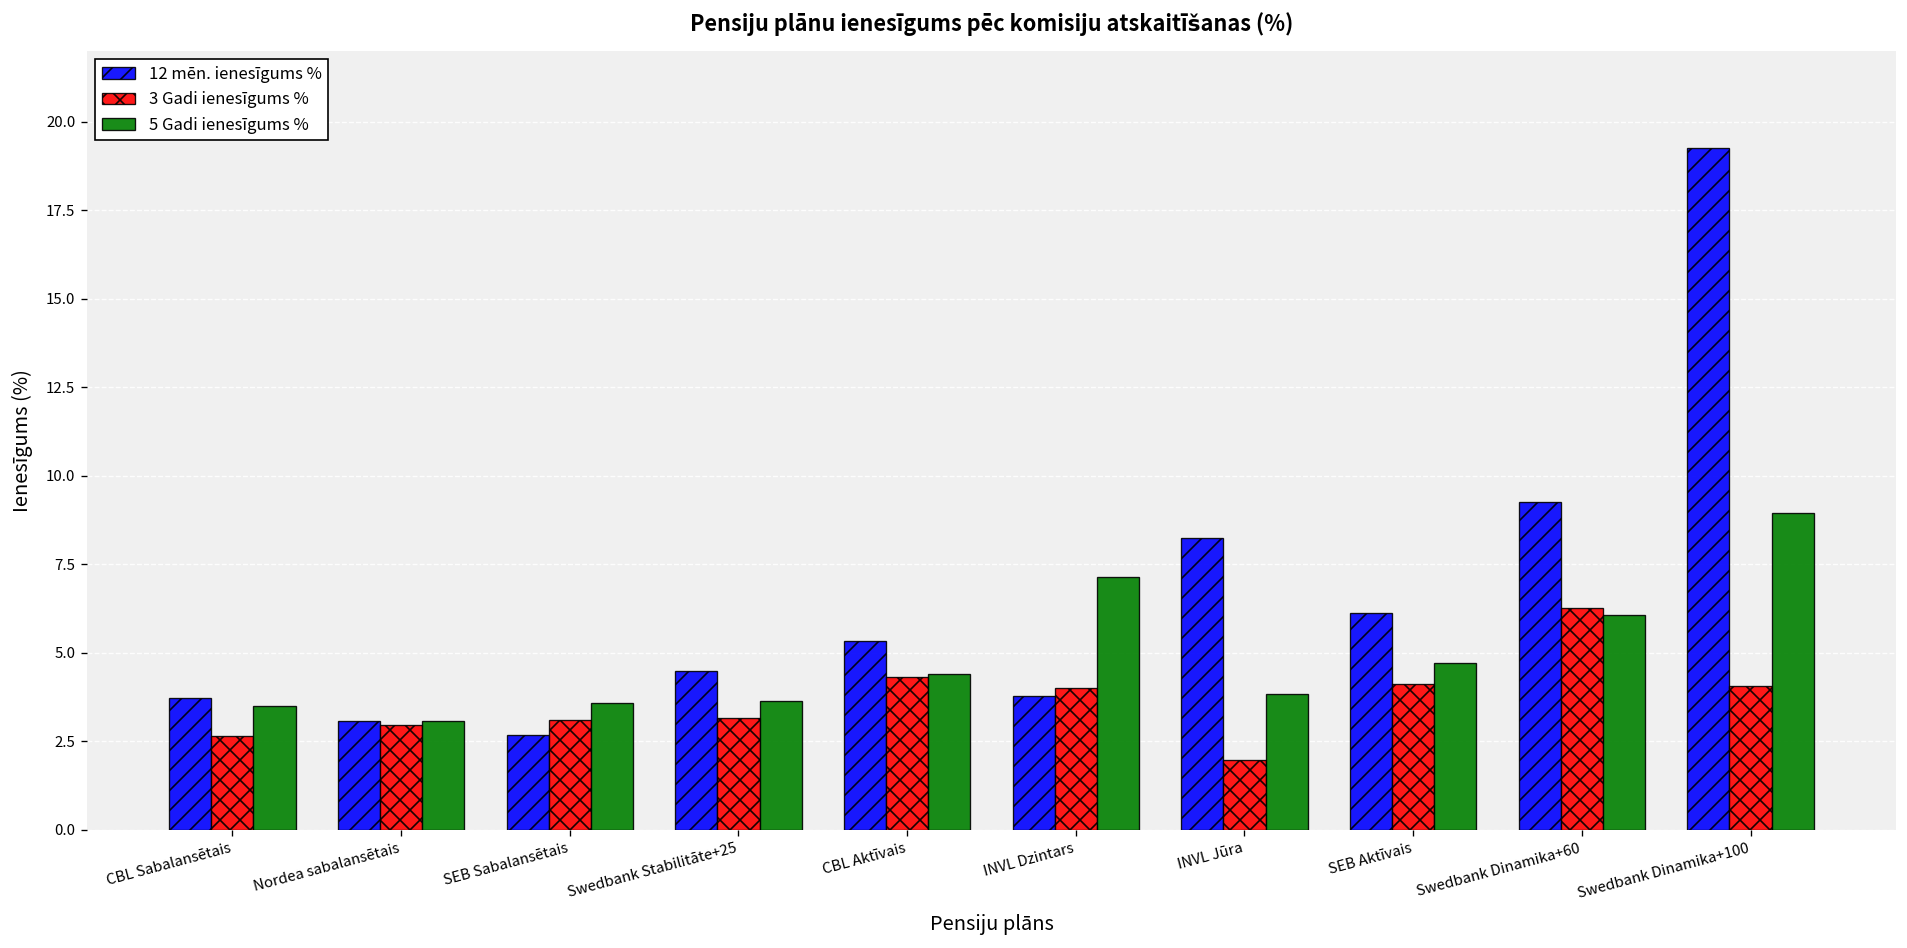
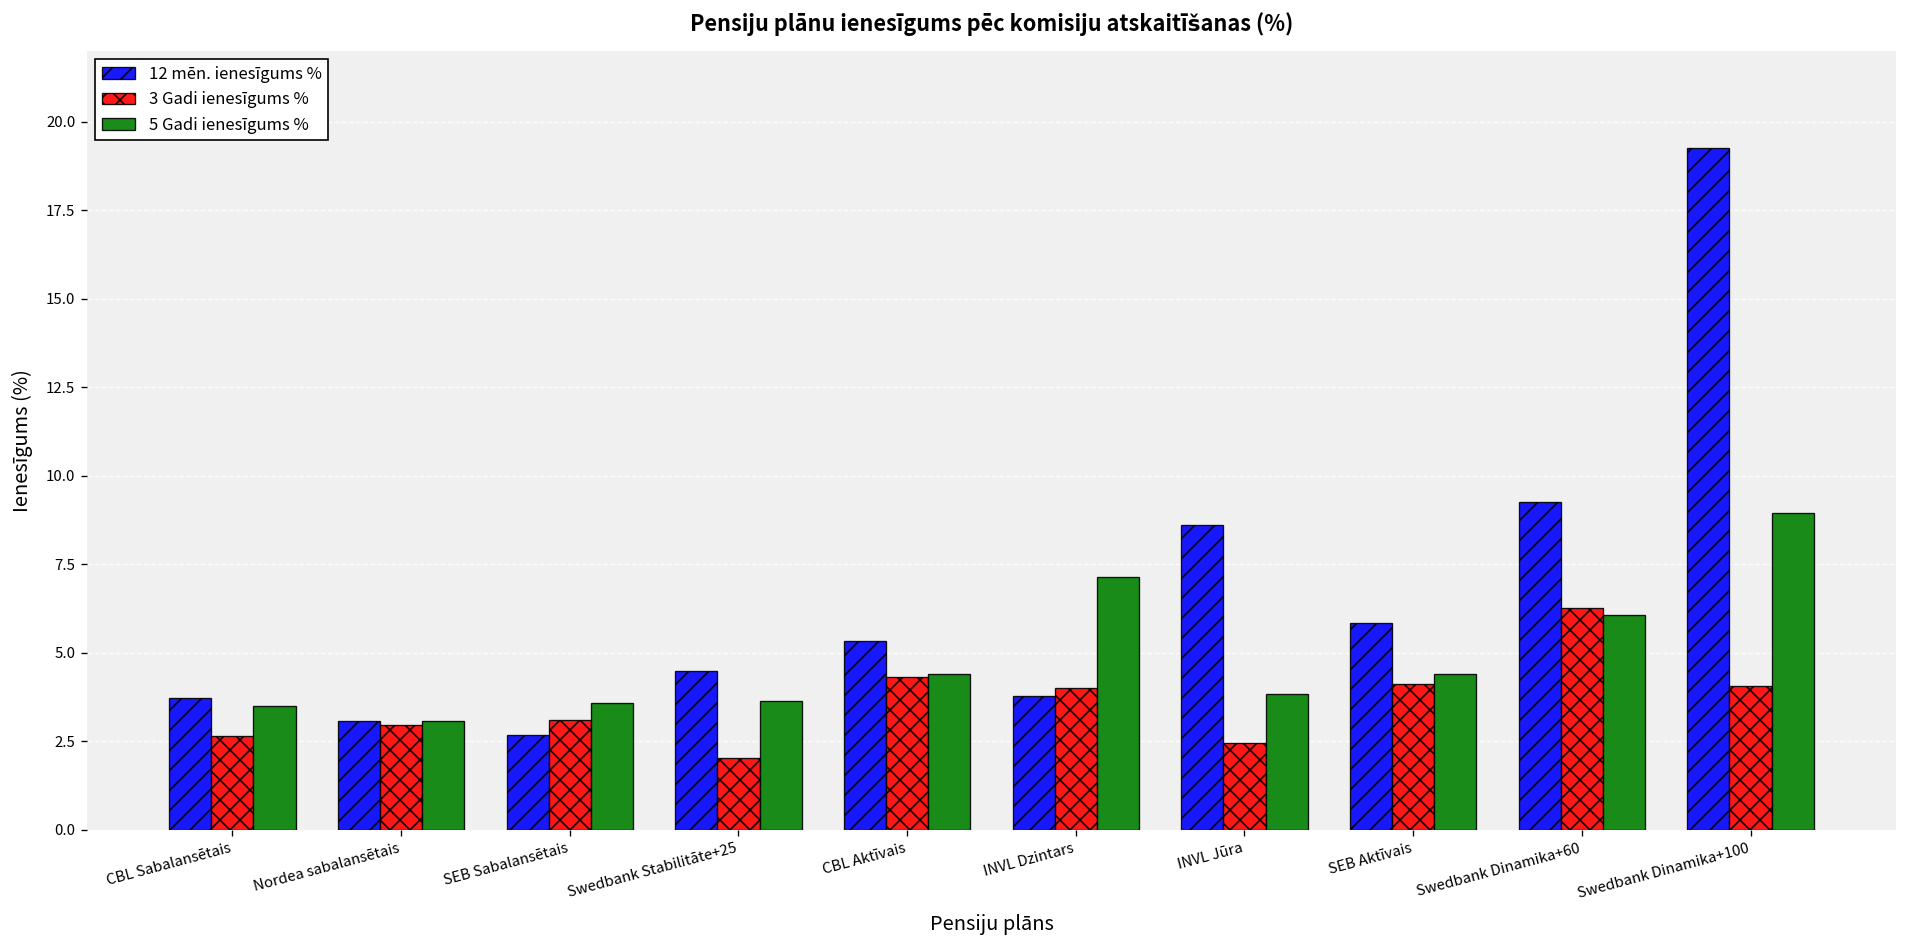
3 Gadi ienesīgums %, Swedbank Stabilitāte+25: 3.2 -> 2.0
12 mēn. ienesīgums %, INVL Jūra: 8.2 -> 8.6
3 Gadi ienesīgums %, INVL Jūra: 2.0 -> 2.4
12 mēn. ienesīgums %, SEB Aktīvais: 6.1 -> 5.8
5 Gadi ienesīgums %, SEB Aktīvais: 4.7 -> 4.4
